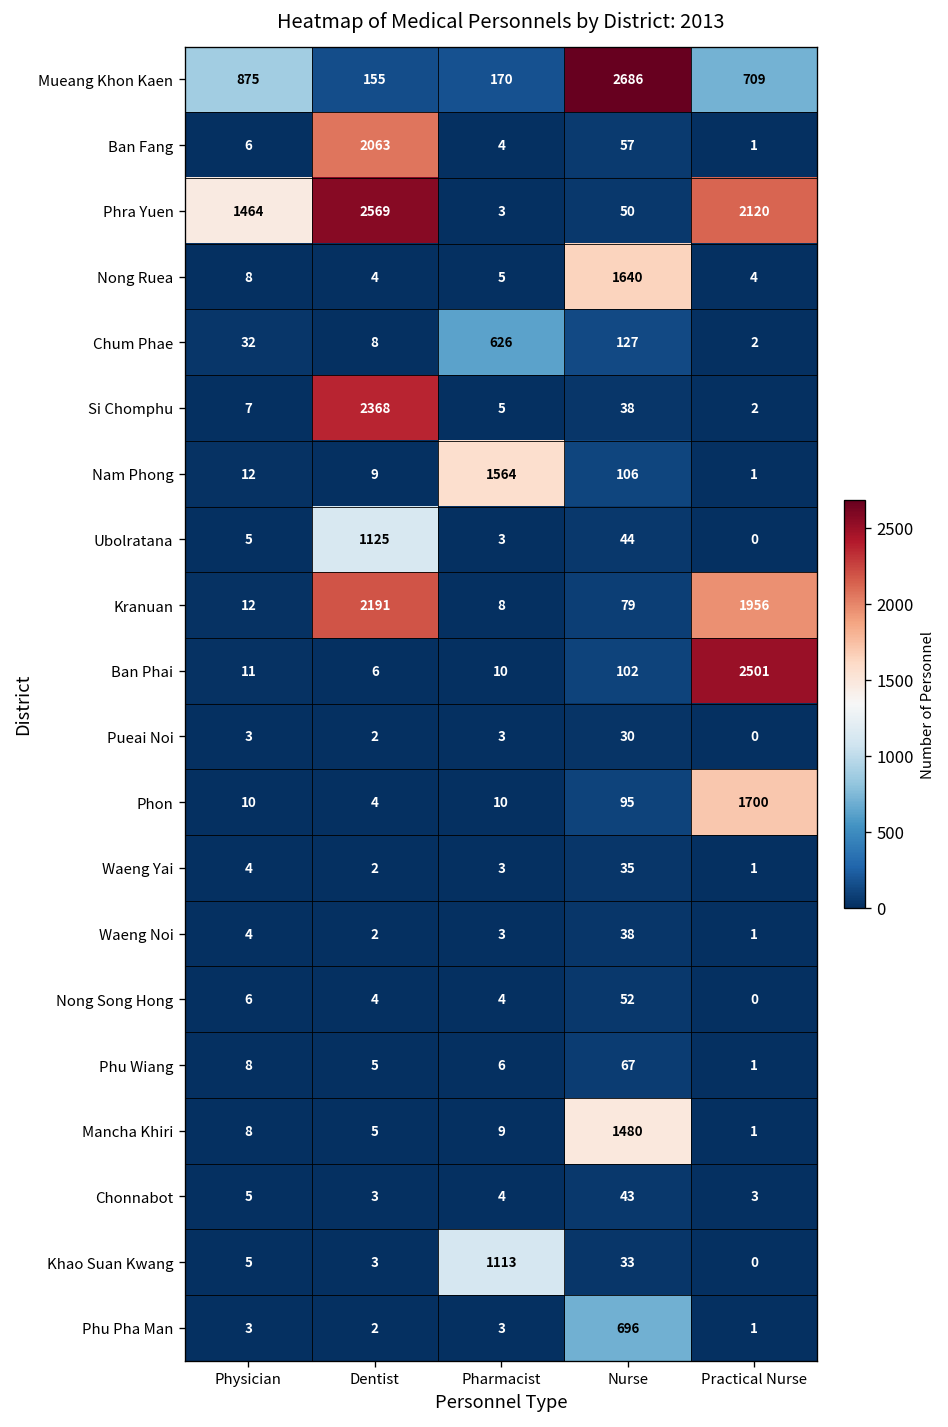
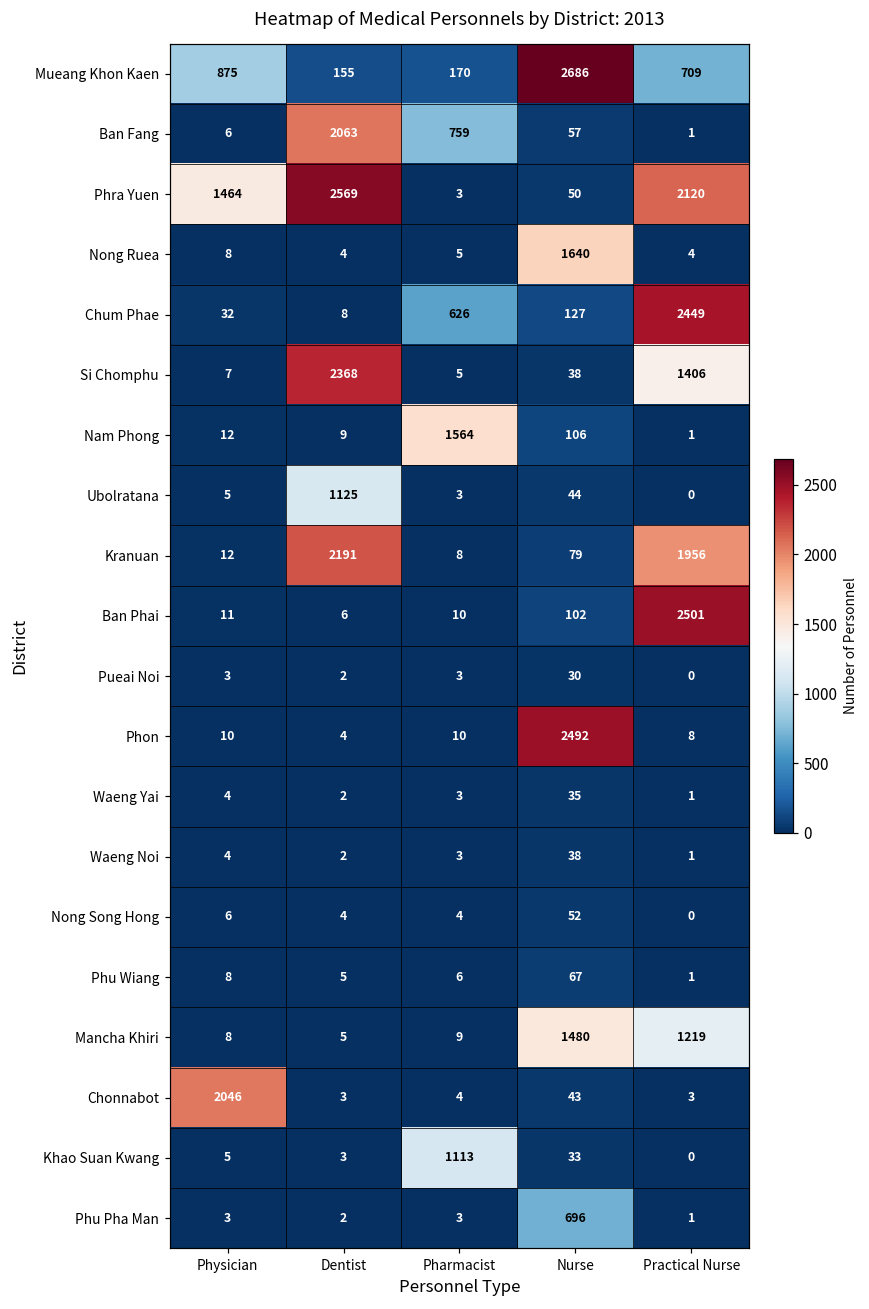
Ban Fang, Pharmacist: 4 -> 759
Chum Phae, Practical Nurse: 2 -> 2449
Si Chomphu, Practical Nurse: 2 -> 1406
Phon, Nurse: 95 -> 2492
Phon, Practical Nurse: 1700 -> 8
Mancha Khiri, Practical Nurse: 1 -> 1219
Chonnabot, Physician: 5 -> 2046
